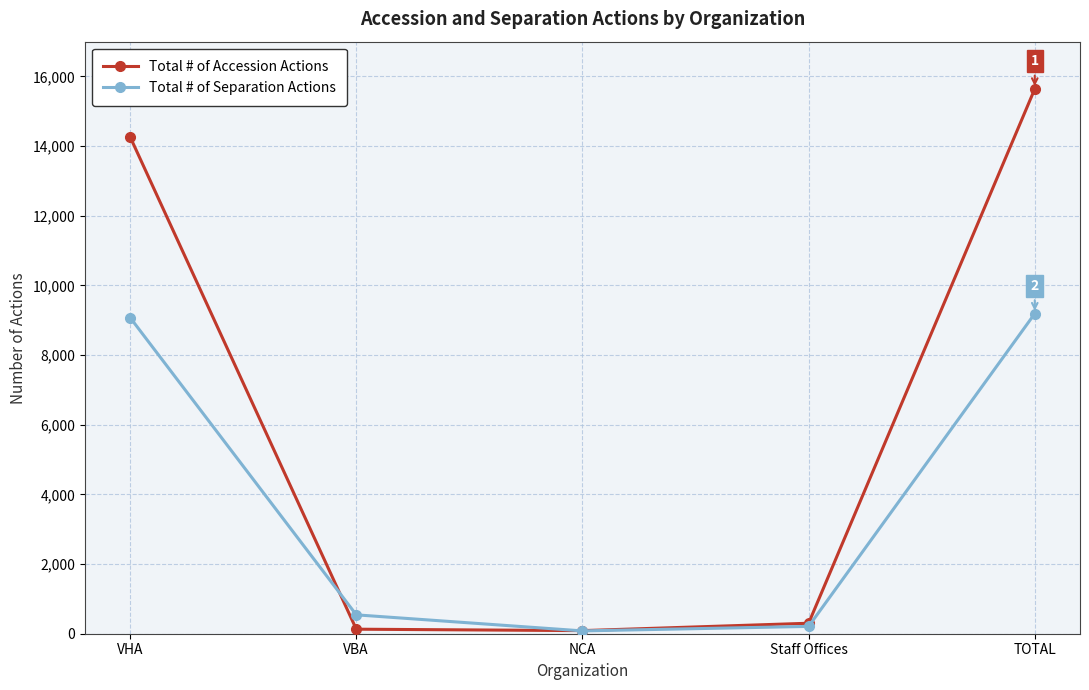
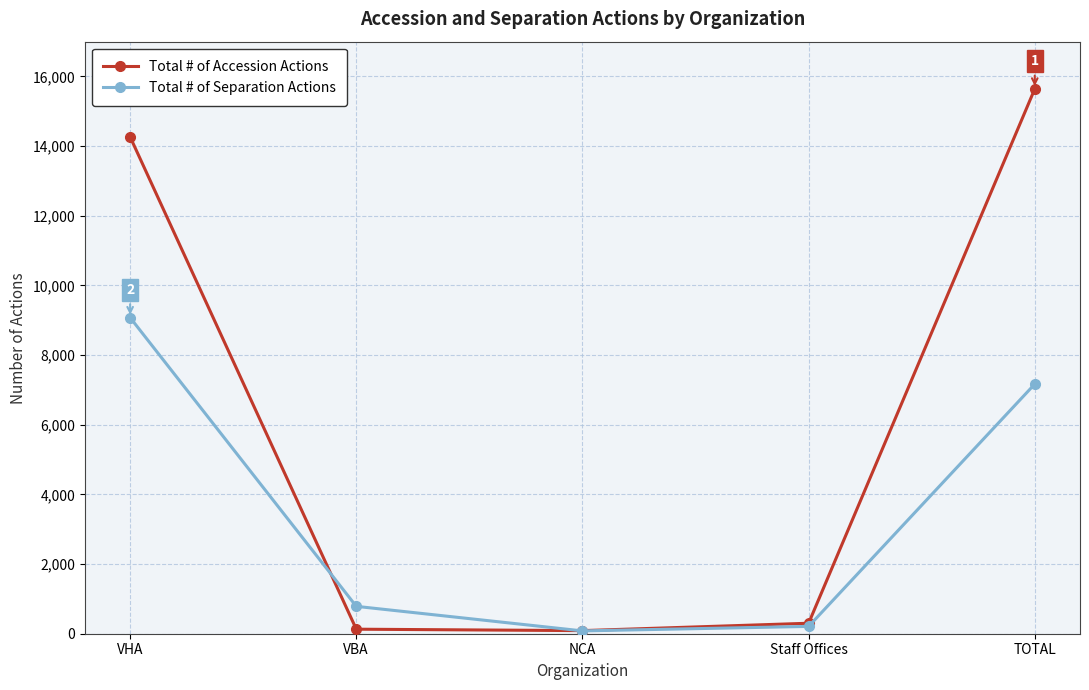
Total # of Separation Actions, VBA: 500 -> 800
Total # of Separation Actions, TOTAL: 9,200 -> 7,200
